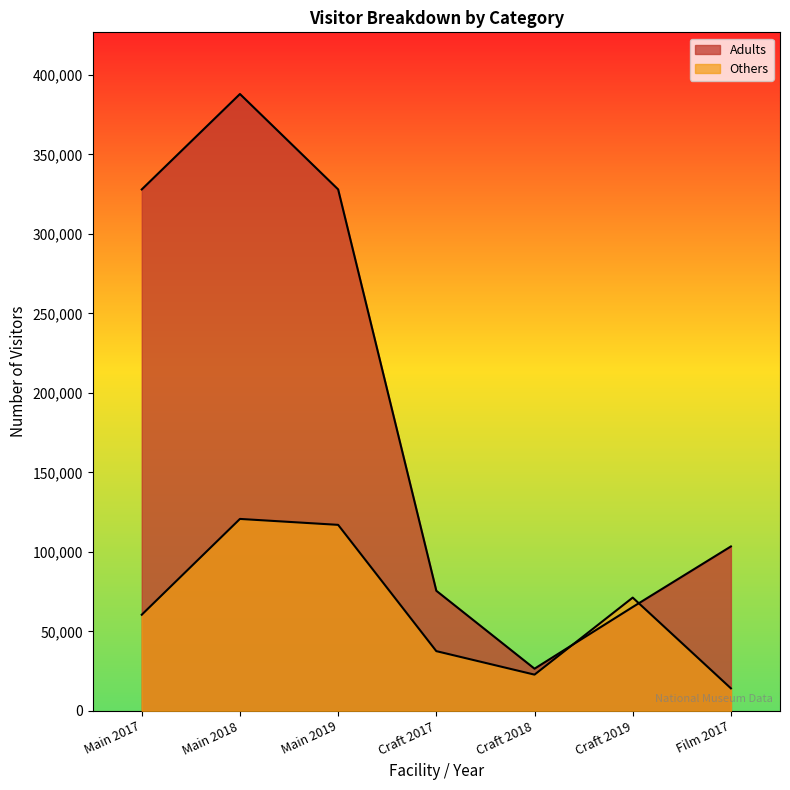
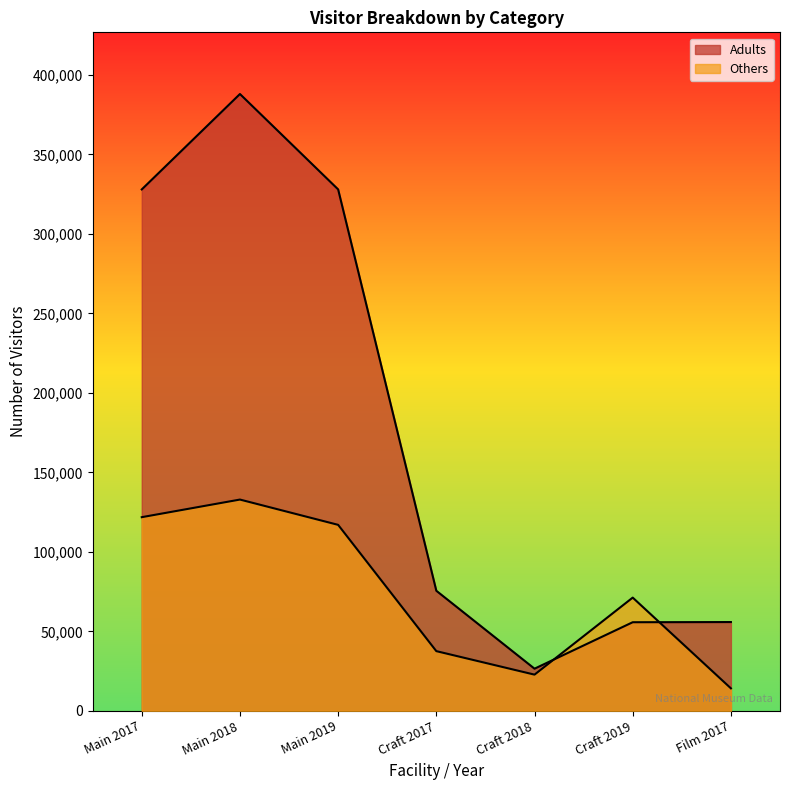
Others, Main 2017: 60,000 -> 122,000
Others, Main 2018: 121,000 -> 133,000
Adults, Craft 2019: 65,000 -> 56,000
Adults, Film 2017: 103,000 -> 56,000
